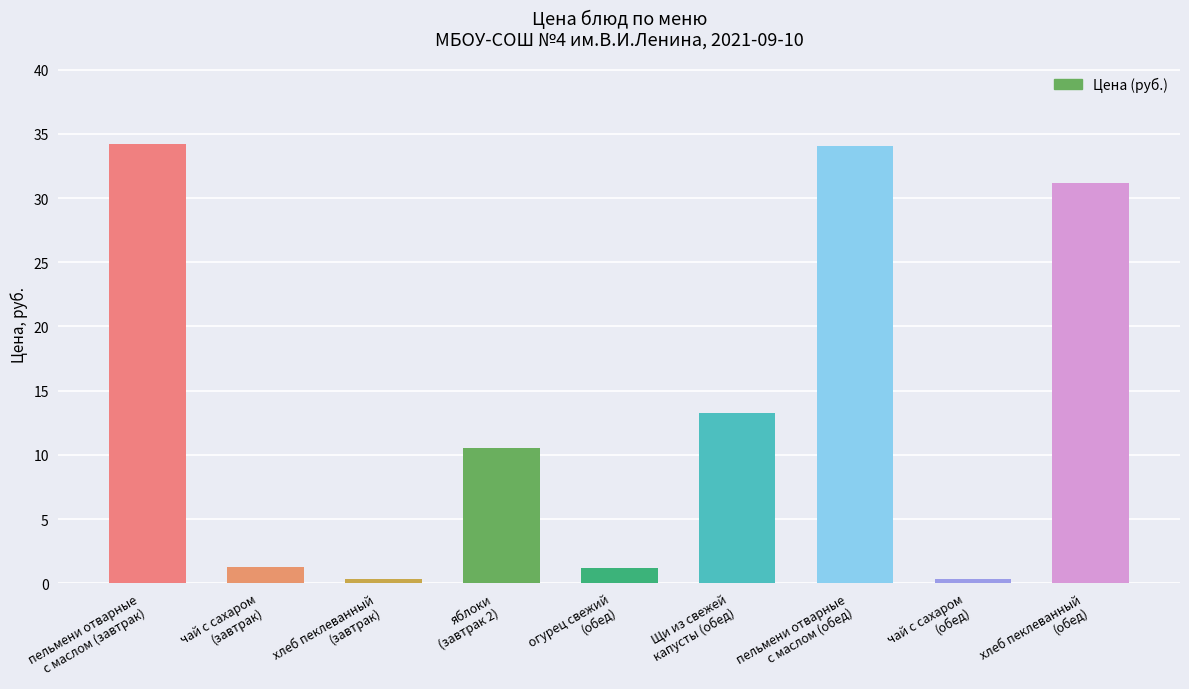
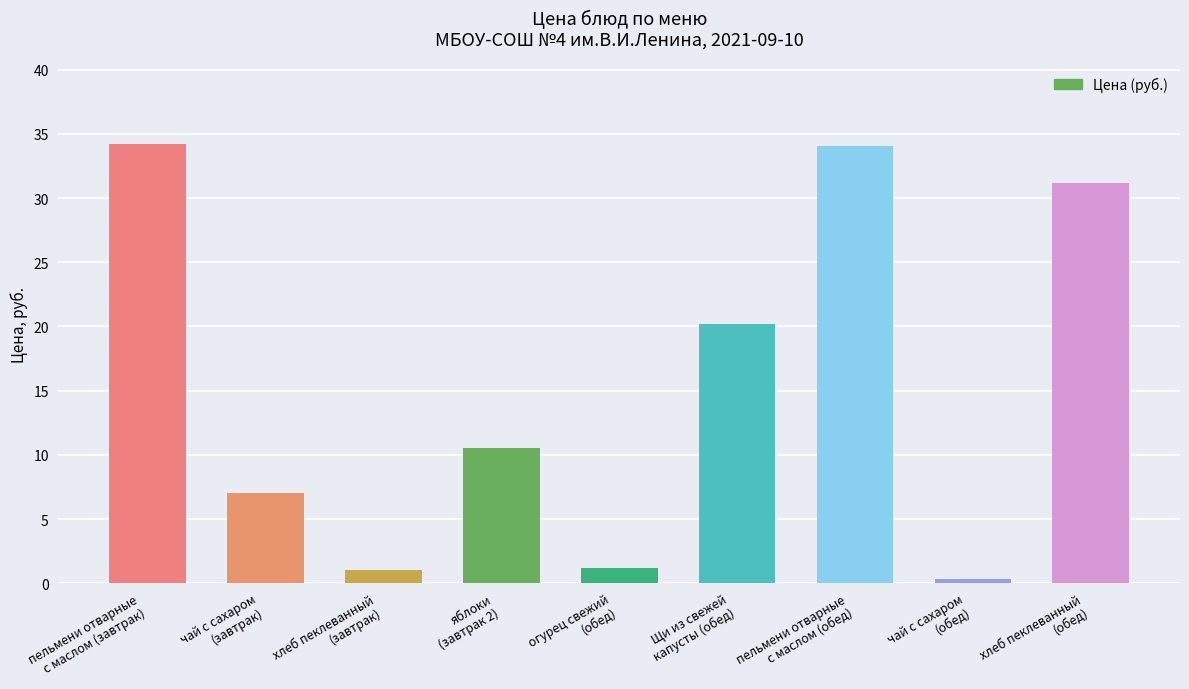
чай с сахаром (завтрак): 1.3 -> 7.0
хлеб пеклеванный (завтрак): 0.3 -> 1.0
Щи из свежей капусты (обед): 13.3 -> 20.2
